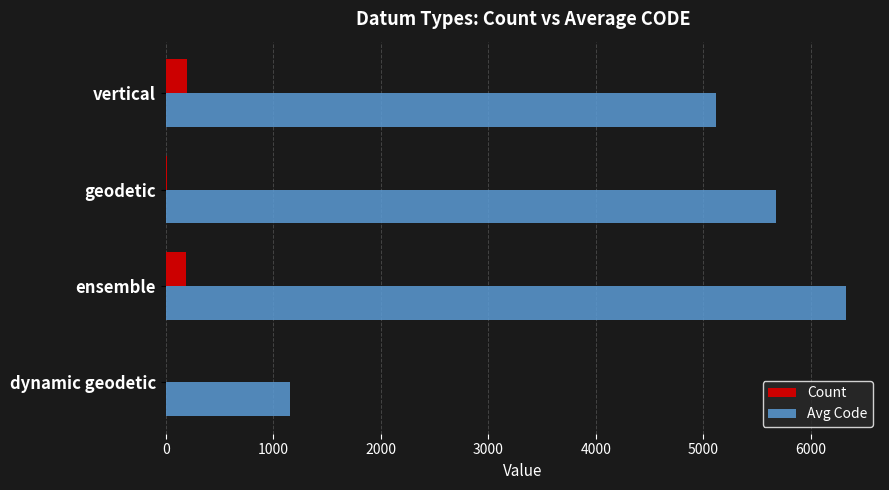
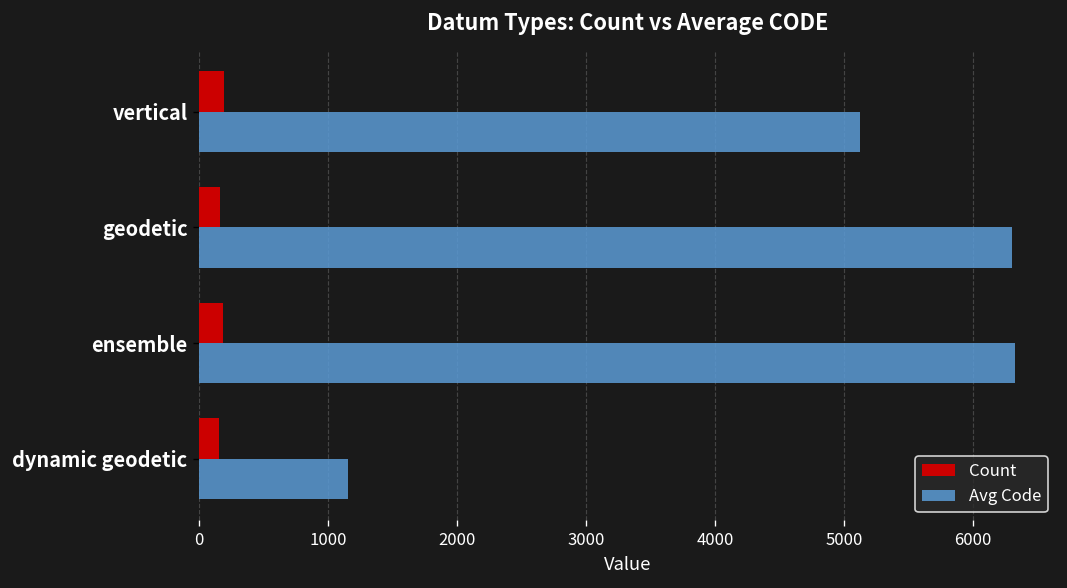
Count, geodetic: 10 -> 160
Avg Code, geodetic: 5680 -> 6300
Count, dynamic geodetic: 0 -> 160
